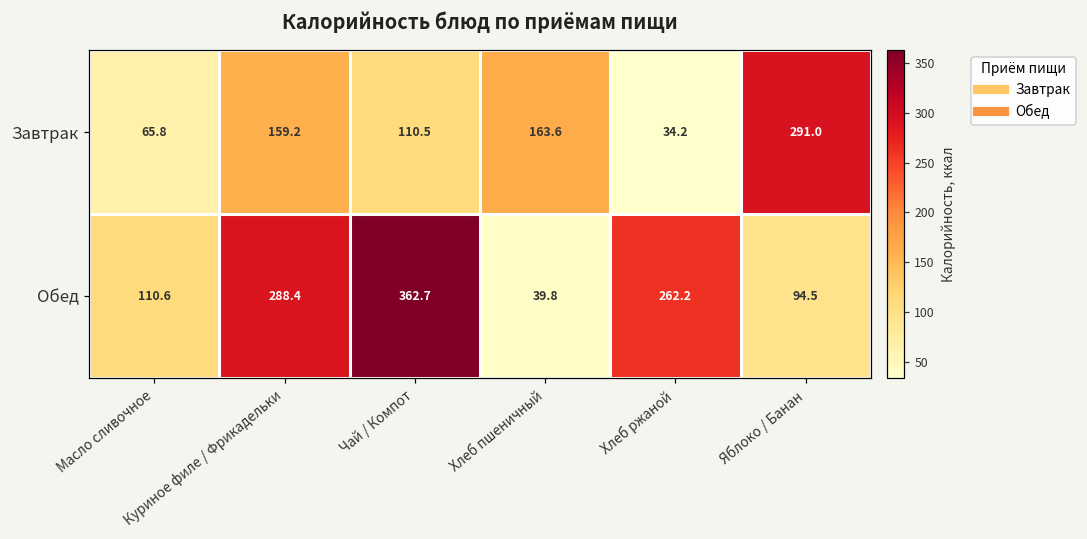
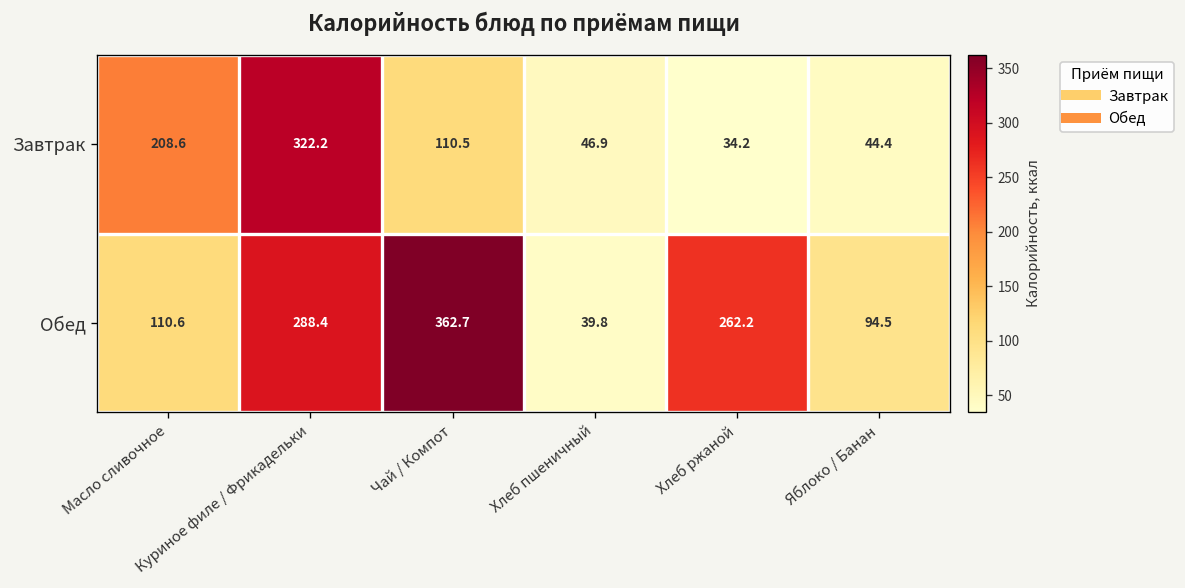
Завтрак, Масло сливочное: 65.8 -> 208.6
Завтрак, Куриное филе / Фрикадельки: 159.2 -> 322.2
Завтрак, Хлеб пшеничный: 163.6 -> 46.9
Завтрак, Яблоко / Банан: 291.0 -> 44.4
